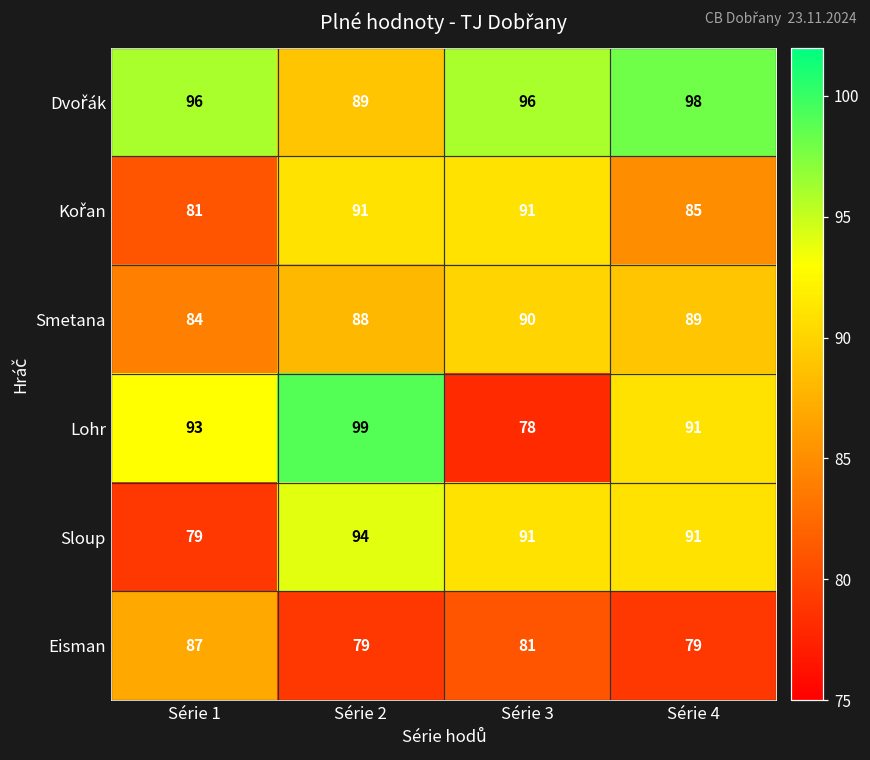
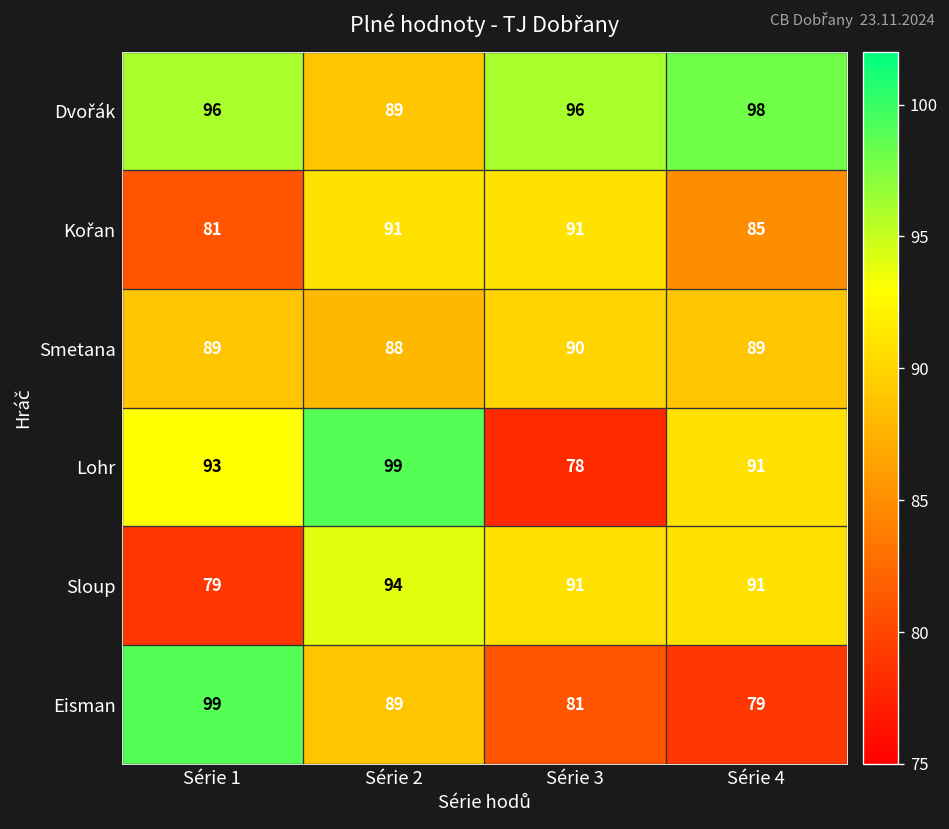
Smetana, Série 1: 84 -> 89
Eisman, Série 1: 87 -> 99
Eisman, Série 2: 79 -> 89
